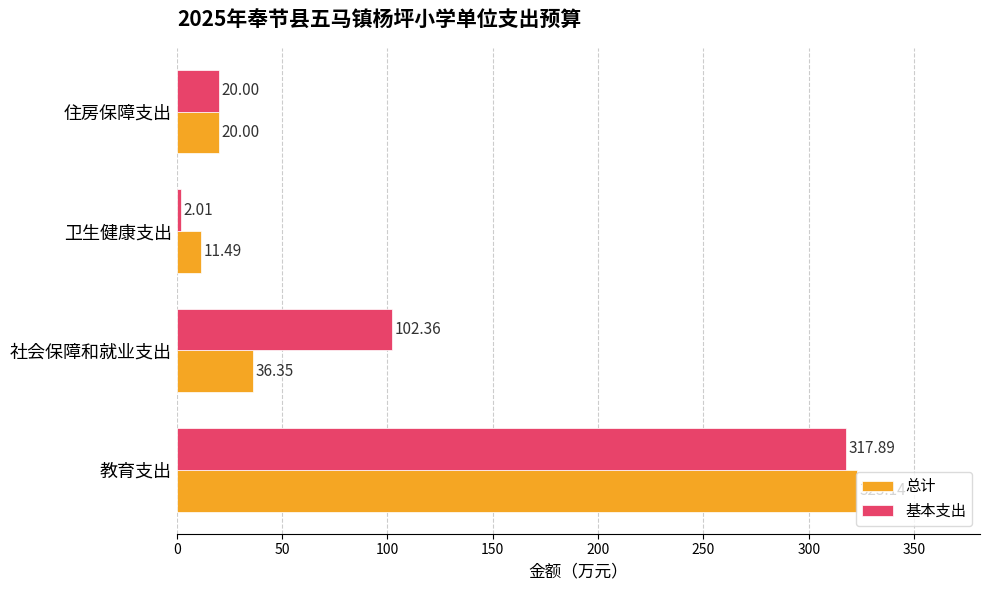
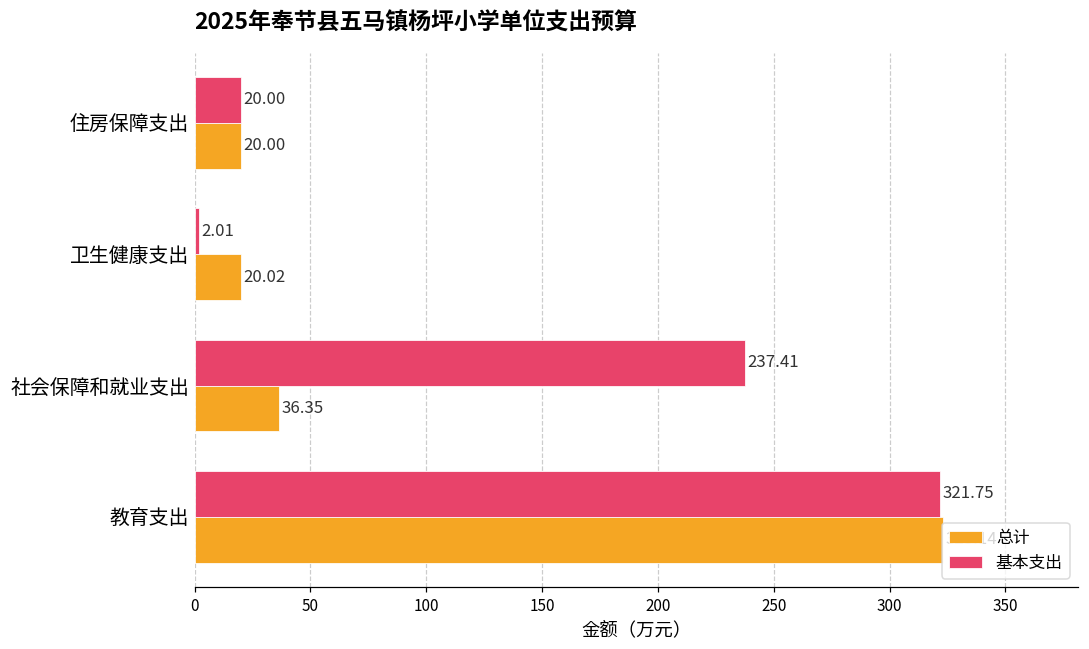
总计, 卫生健康支出: 11.49 -> 20.02
基本支出, 社会保障和就业支出: 102.36 -> 237.41
基本支出, 教育支出: 317.89 -> 321.75
